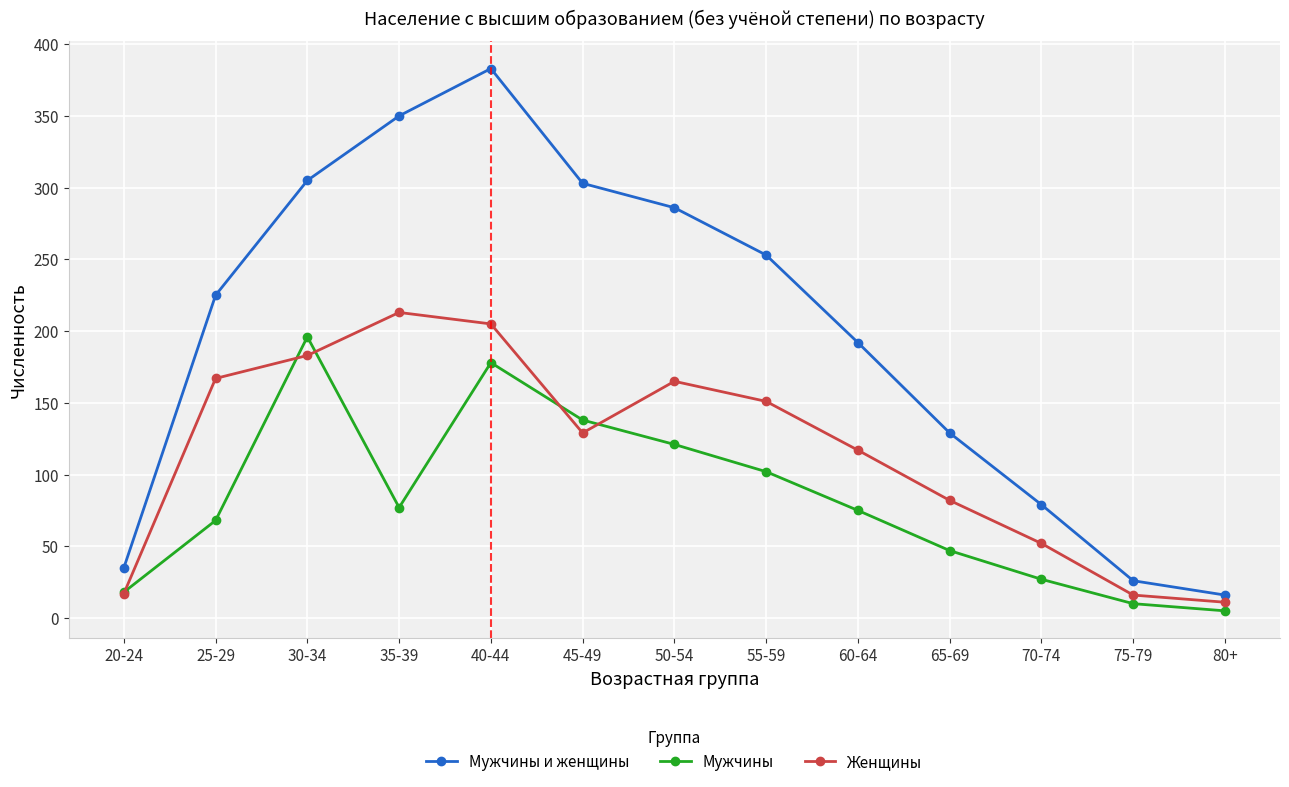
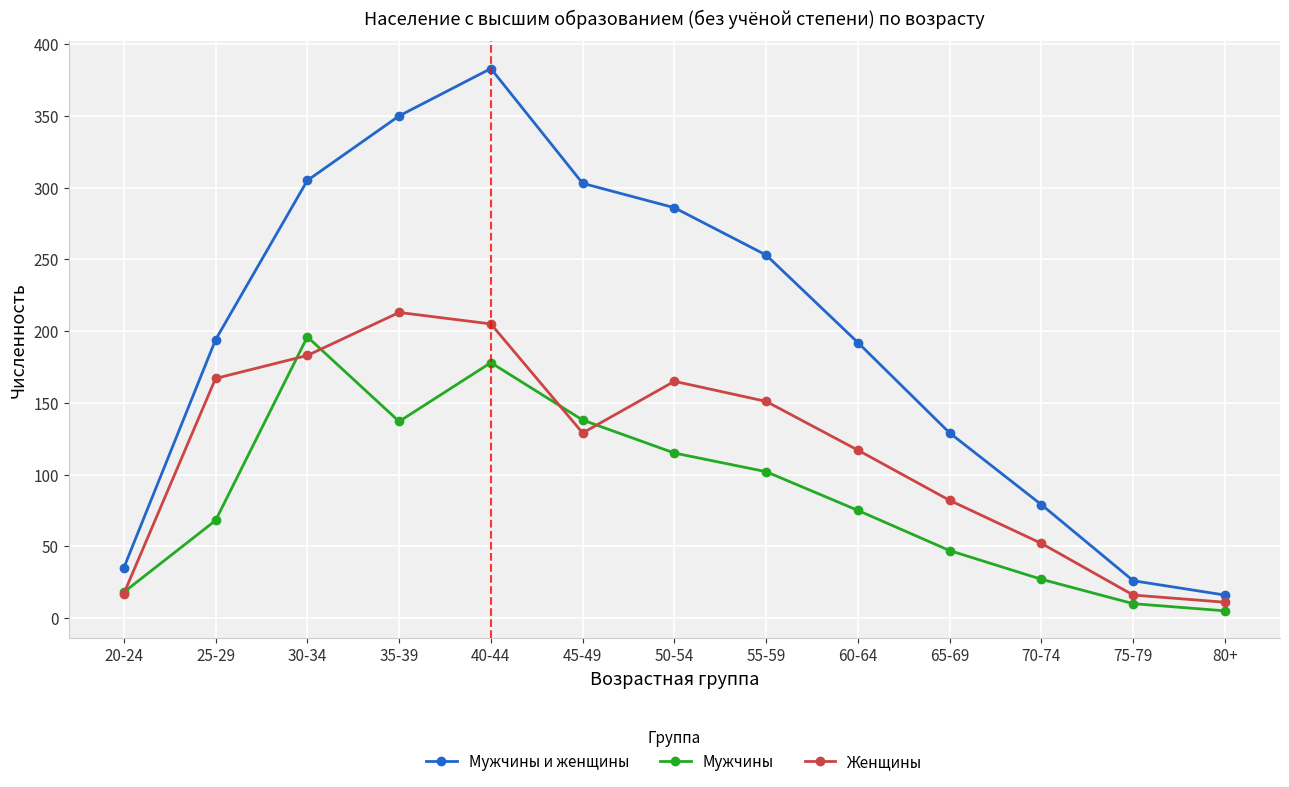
Мужчины и женщины, 25-29: 225 -> 194
Мужчины, 35-39: 77 -> 137
Мужчины, 50-54: 121 -> 115
